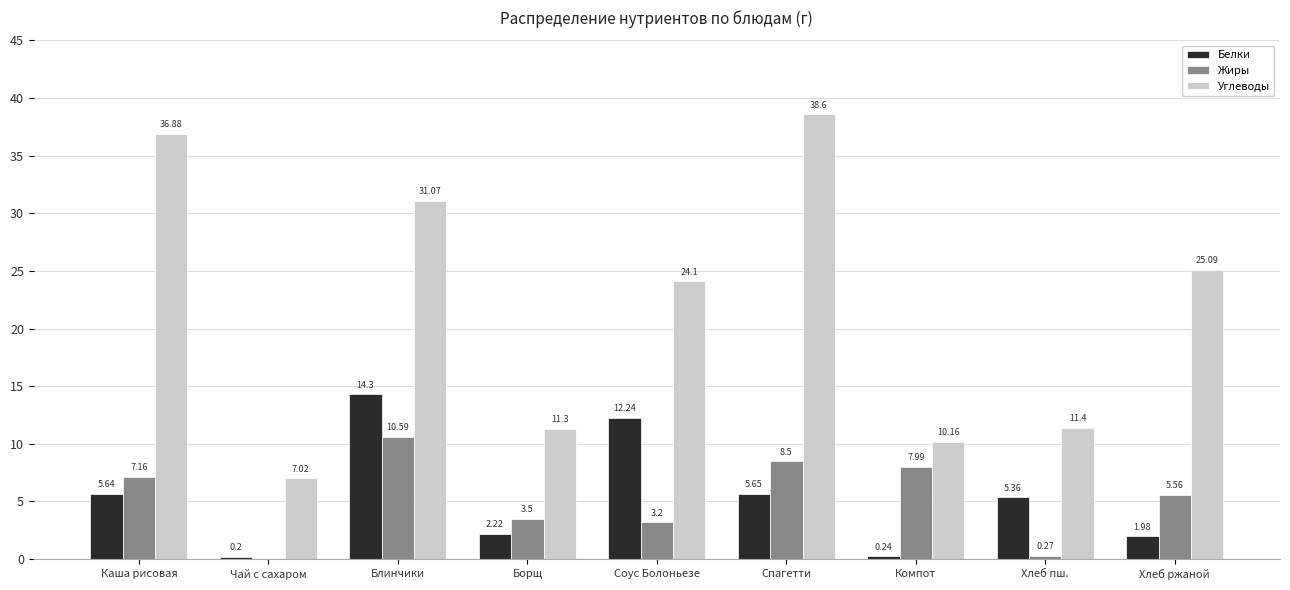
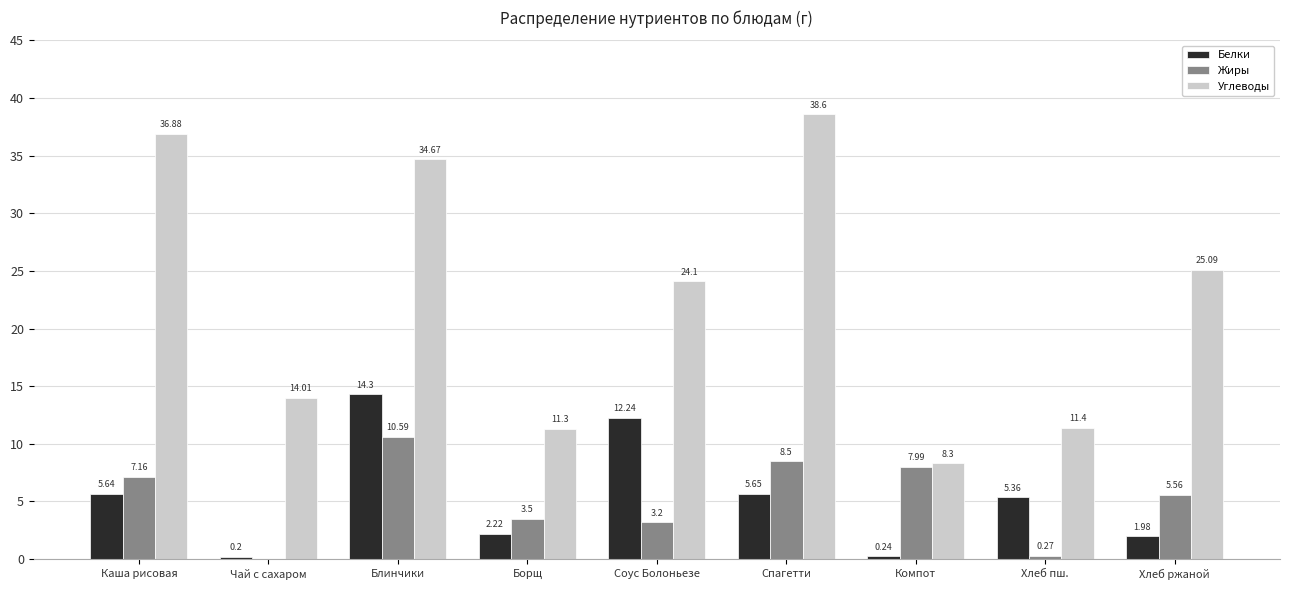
Углеводы, Чай с сахаром: 7.02 -> 14.01
Углеводы, Блинчики: 31.07 -> 34.67
Углеводы, Компот: 10.16 -> 8.3
